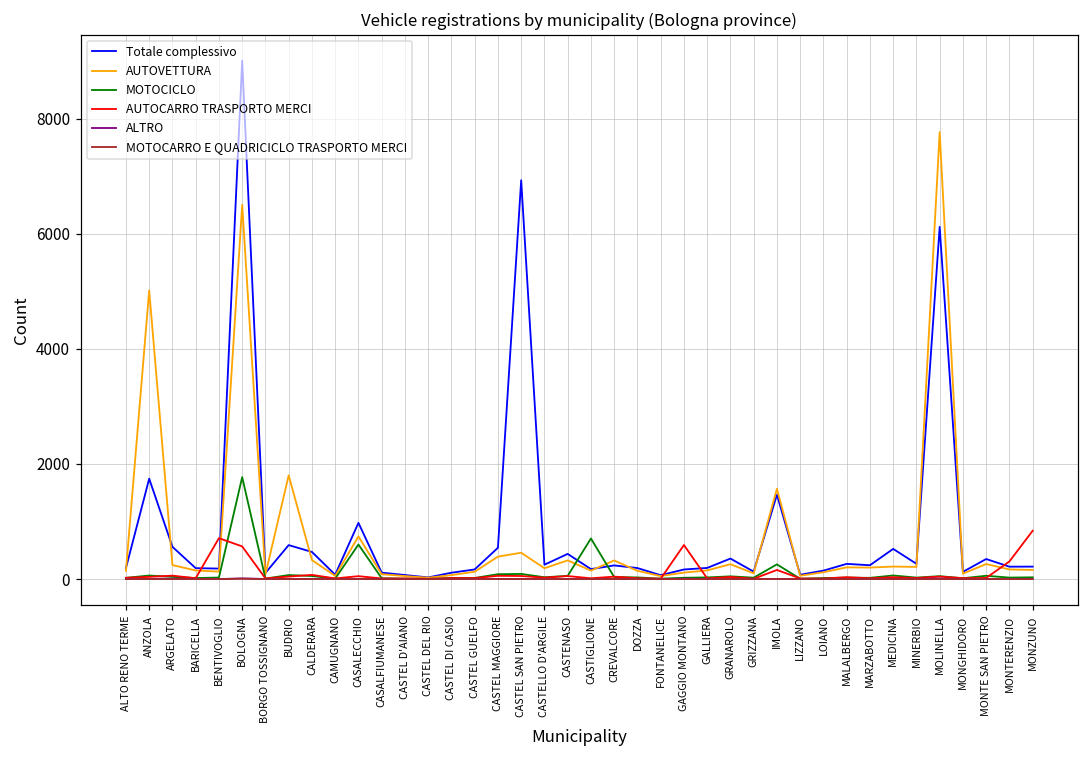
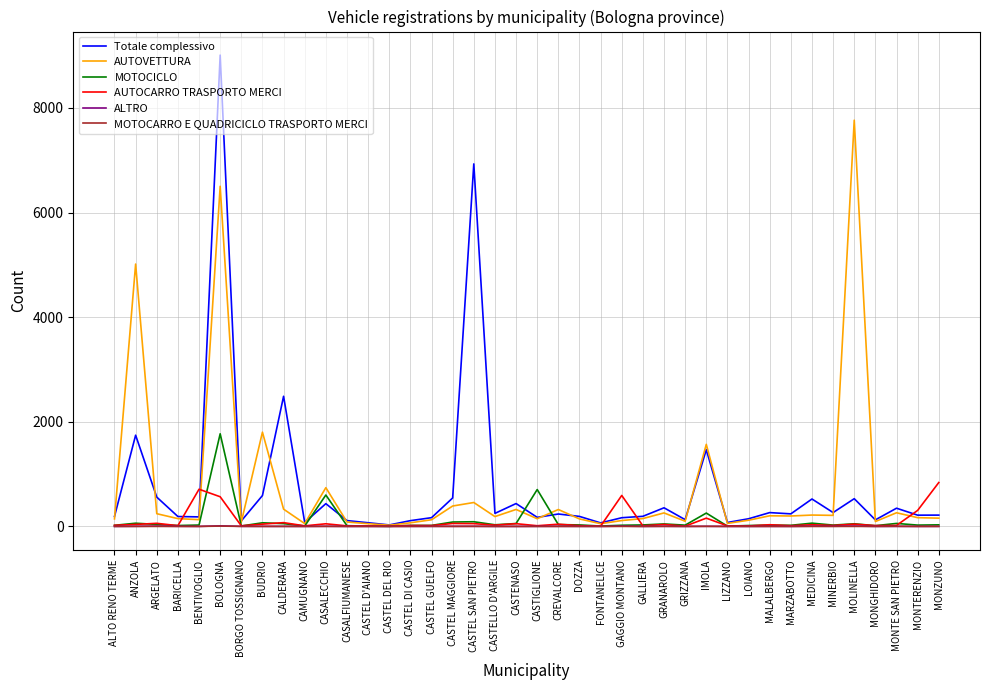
Totale complessivo, CALDERARA: 500 -> 2500
Totale complessivo, CASALECCHIO: 1000 -> 400
Totale complessivo, MOLINELLA: 6100 -> 500
